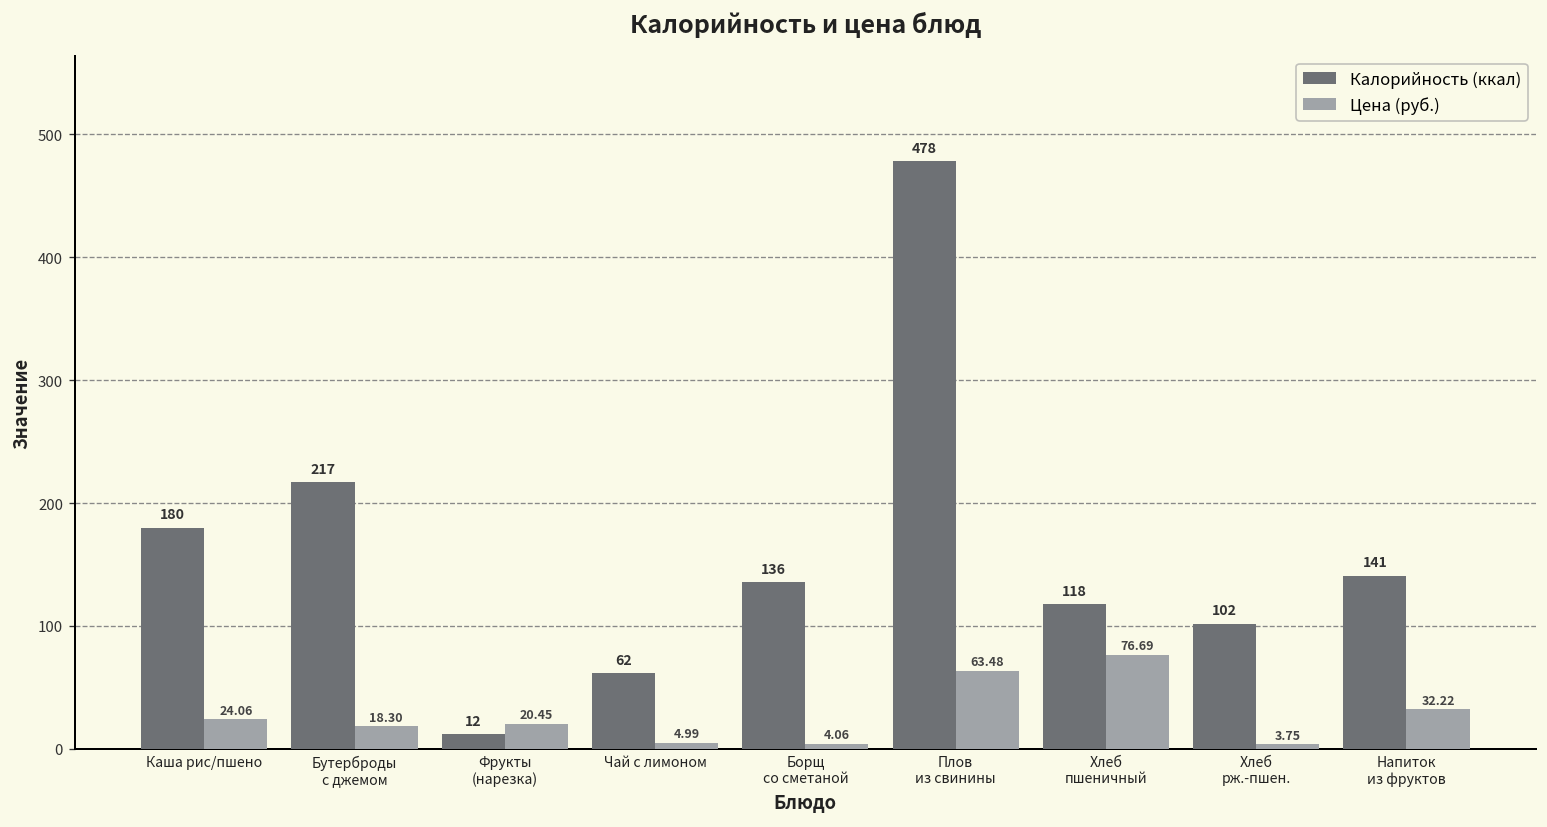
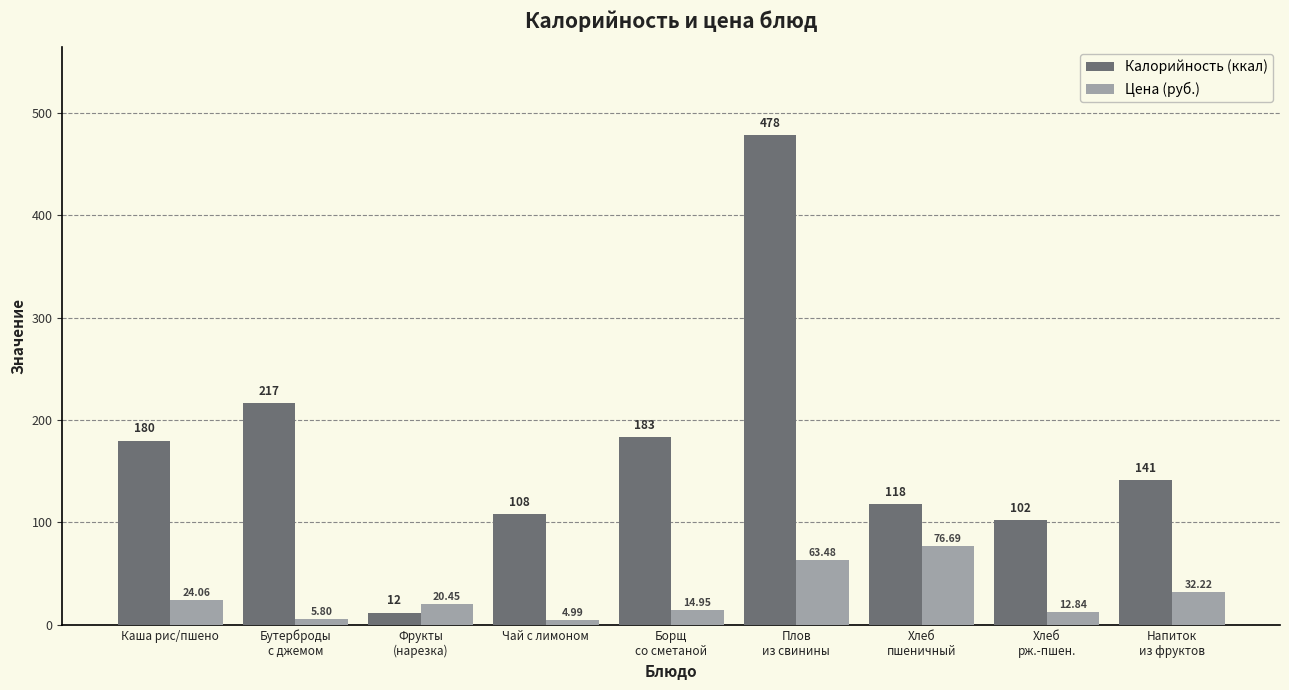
Цена (руб.), Бутерброды с джемом: 18.30 -> 5.80
Калорийность (ккал), Чай с лимоном: 62 -> 108
Калорийность (ккал), Борщ со сметаной: 136 -> 183
Цена (руб.), Борщ со сметаной: 4.06 -> 14.95
Цена (руб.), Хлеб рж.-пшен.: 3.75 -> 12.84
